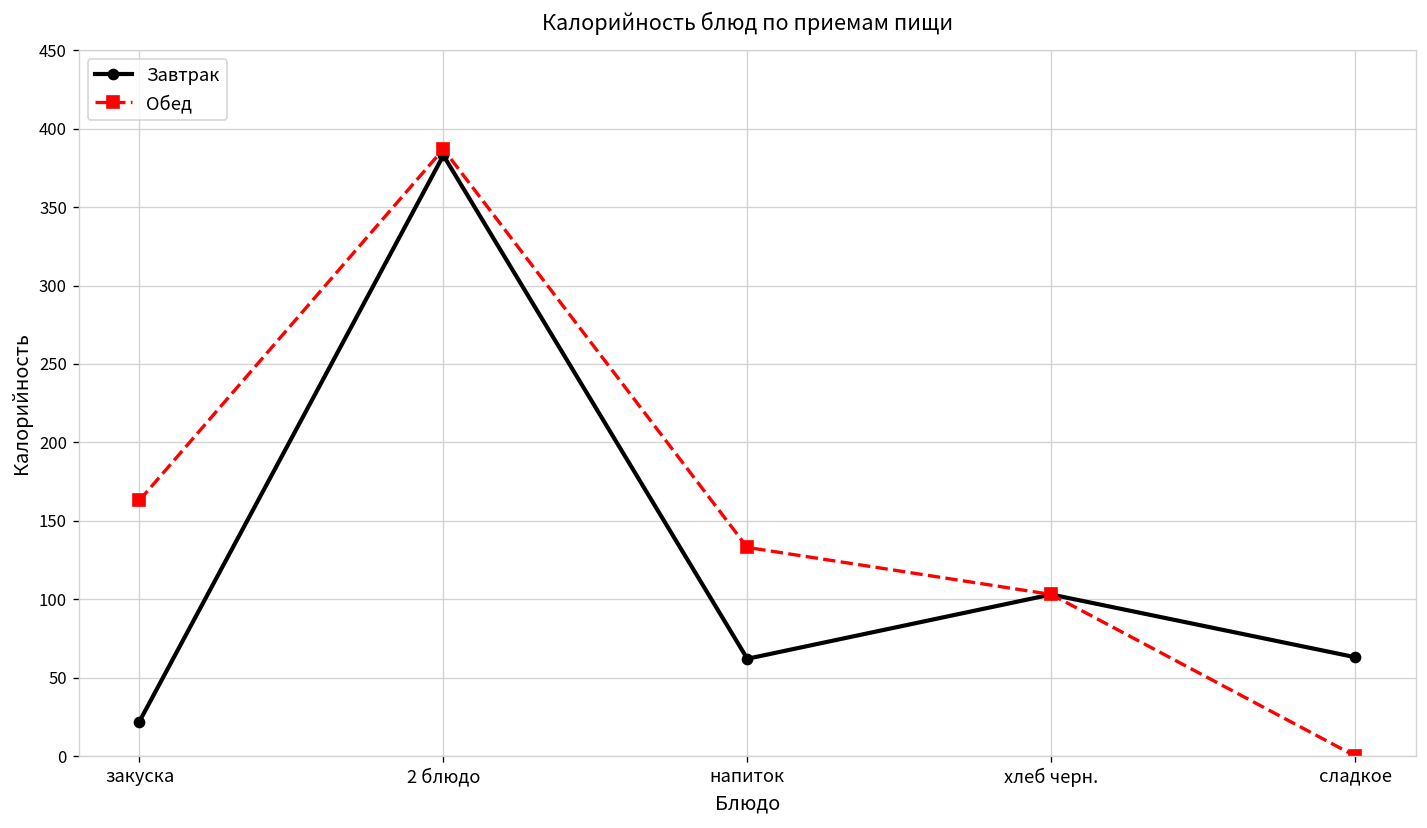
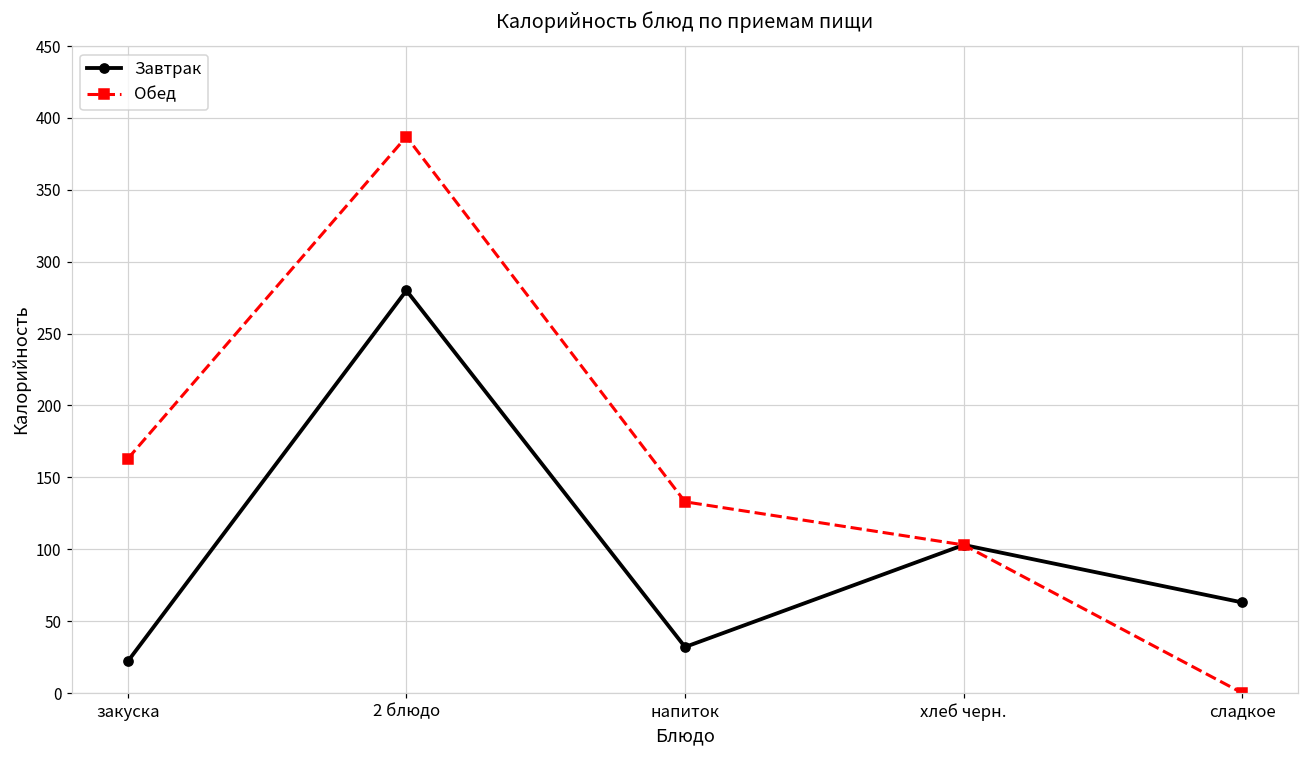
Завтрак, 2 блюдо: 383 -> 280
Завтрак, напиток: 62 -> 32
